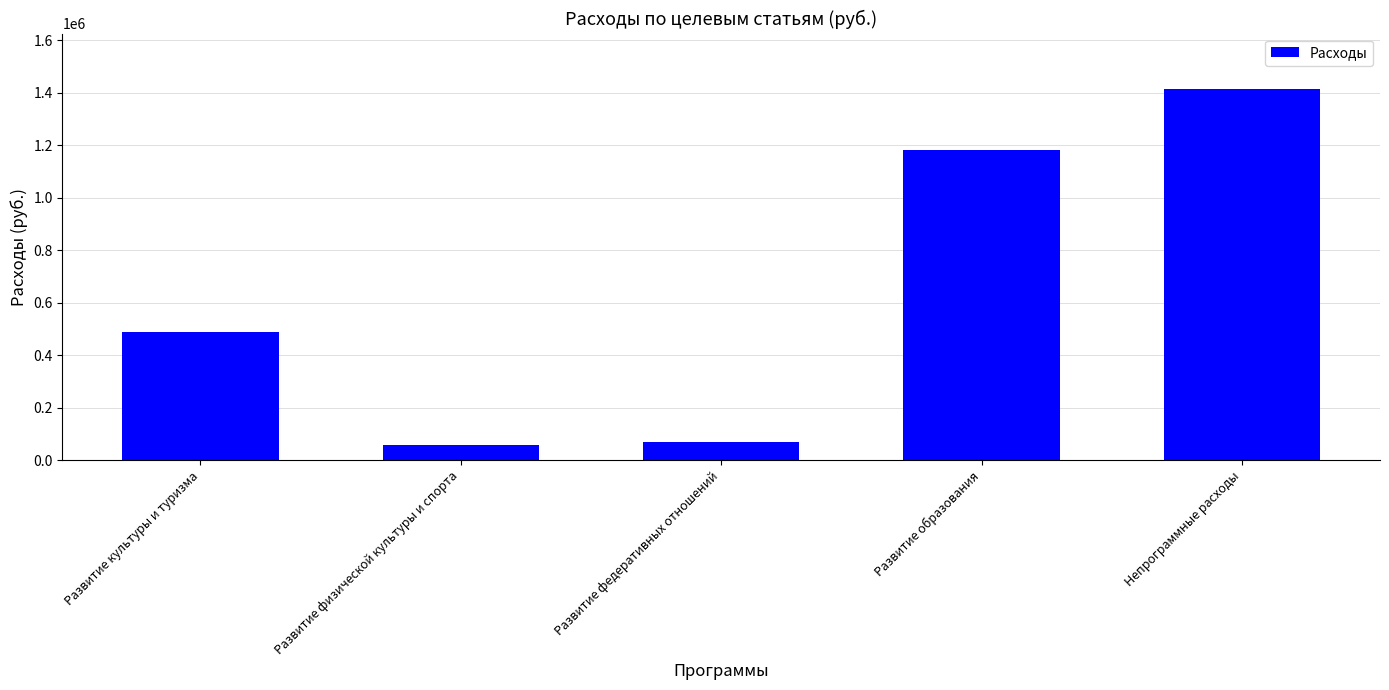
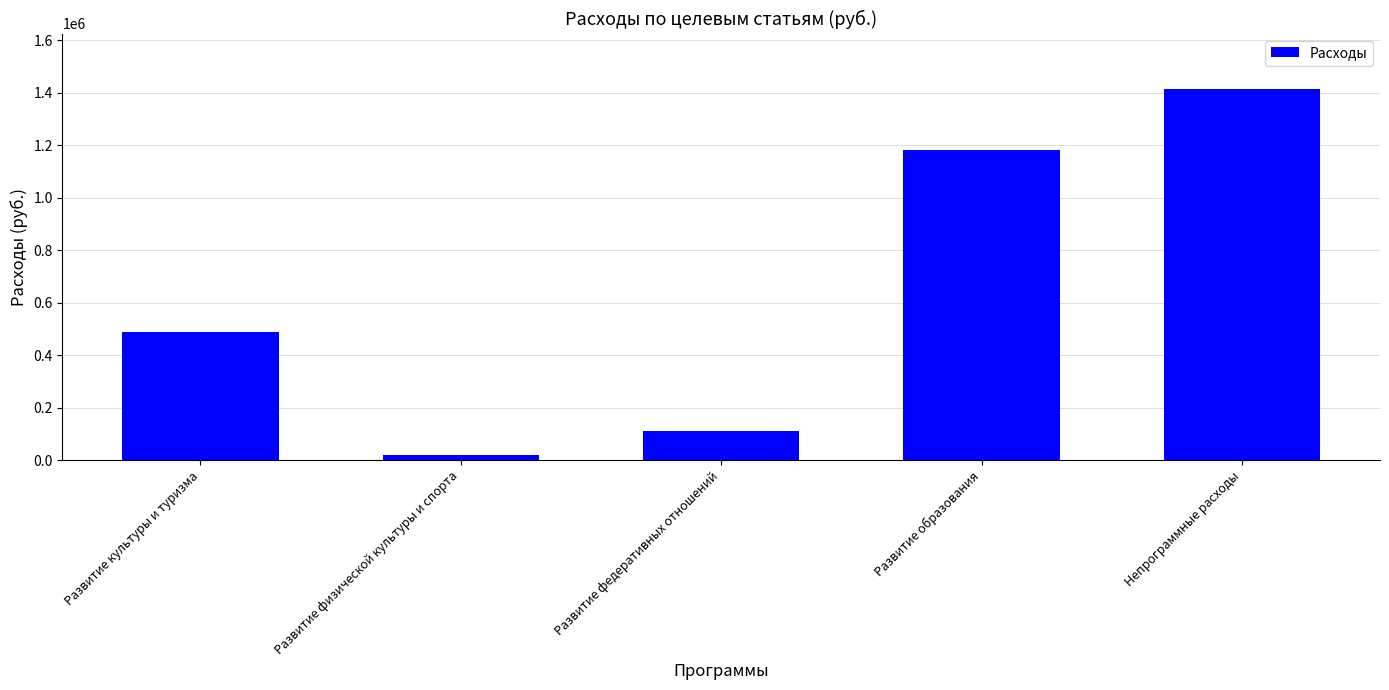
Развитие физической культуры и спорта: 60000 -> 20000
Развитие федеративных отношений: 70000 -> 110000
